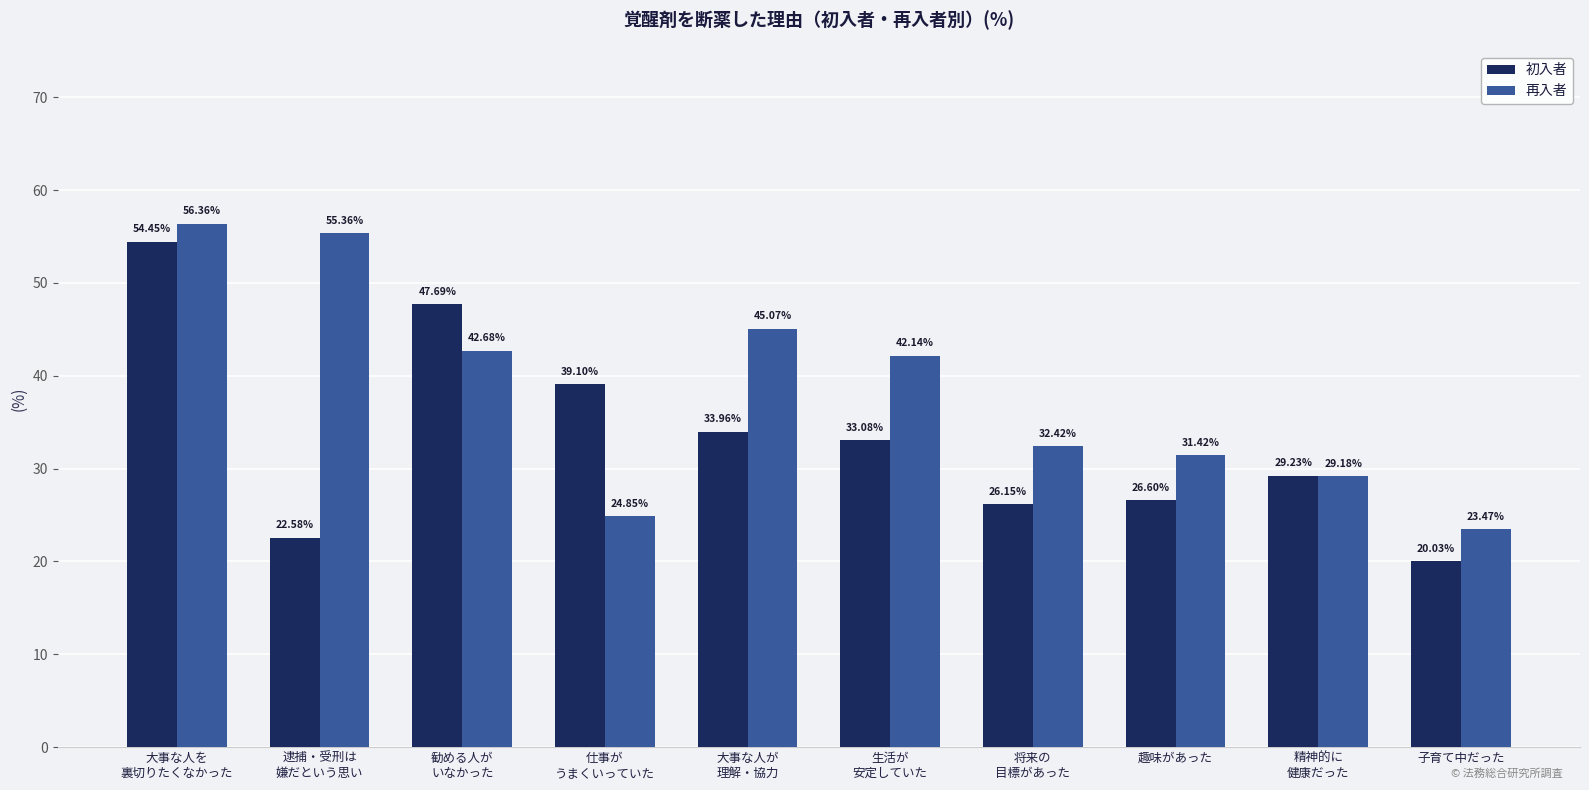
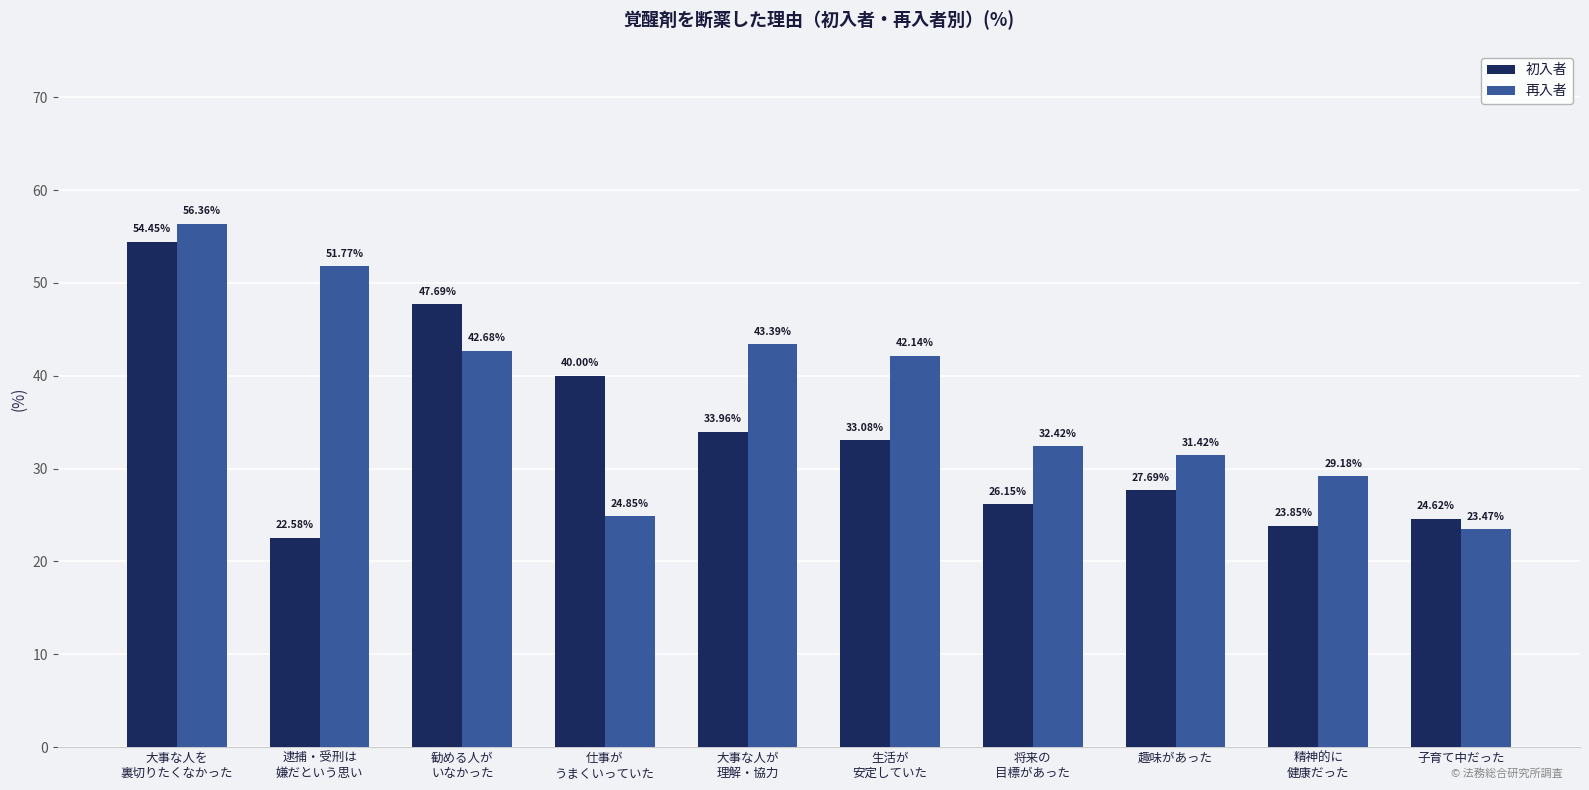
再入者, 逮捕・受刑は 嫌だという思い: 55.36% -> 51.77%
初入者, 仕事が うまくいっていた: 39.10% -> 40.00%
再入者, 大事な人が 理解・協力: 45.07% -> 43.39%
初入者, 趣味があった: 26.60% -> 27.69%
初入者, 精神的に 健康だった: 29.23% -> 23.85%
初入者, 子育て中だった: 20.03% -> 24.62%
